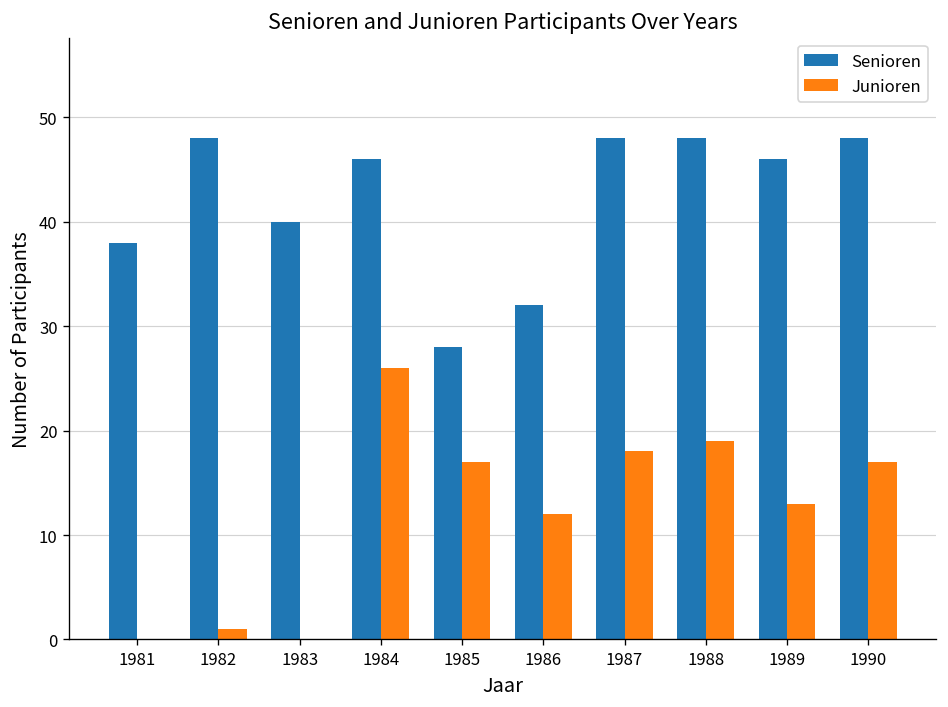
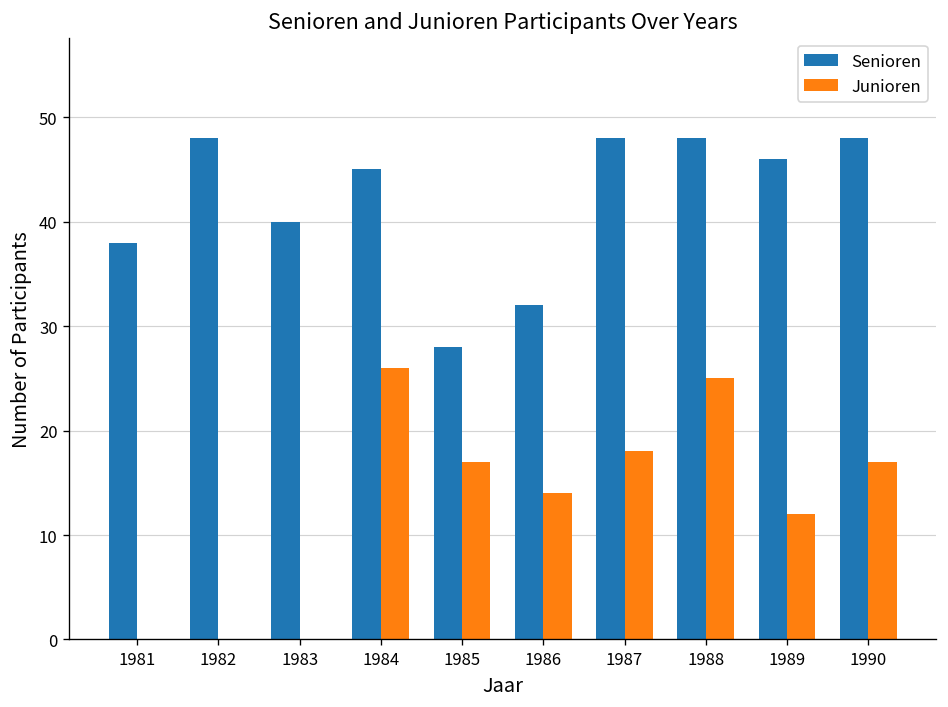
Junioren, 1982: 1 -> 0
Senioren, 1984: 46 -> 45
Junioren, 1986: 12 -> 14
Junioren, 1988: 19 -> 25
Junioren, 1989: 13 -> 12
